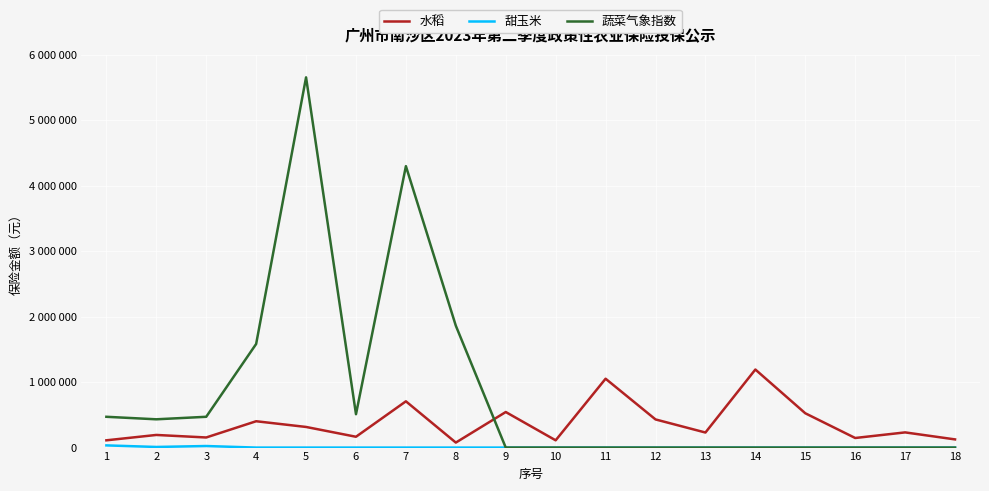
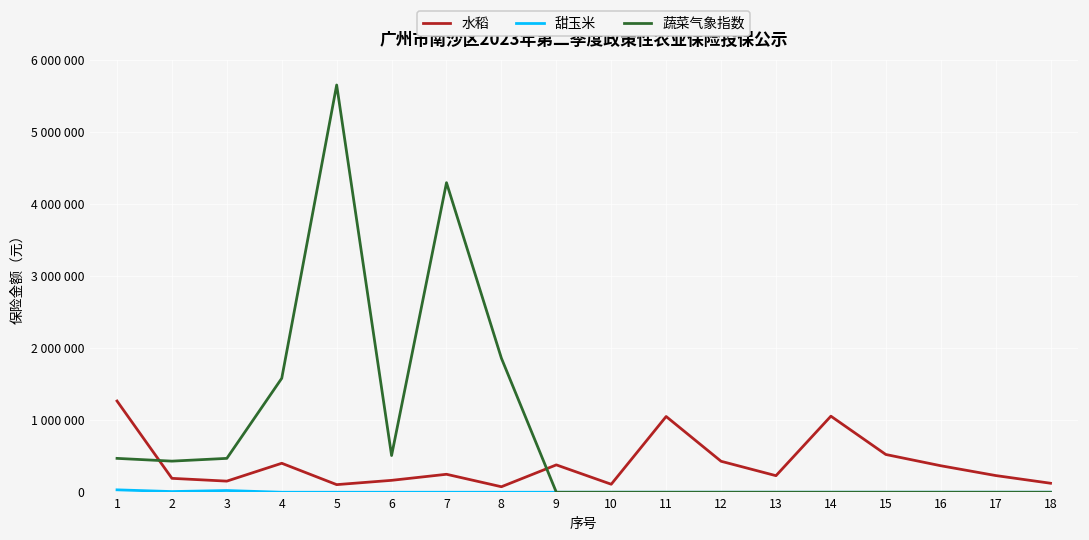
水稻, 1: 100000 -> 1300000
水稻, 5: 300000 -> 100000
水稻, 7: 700000 -> 200000
水稻, 9: 500000 -> 400000
水稻, 14: 1200000 -> 1100000
水稻, 16: 100000 -> 400000
